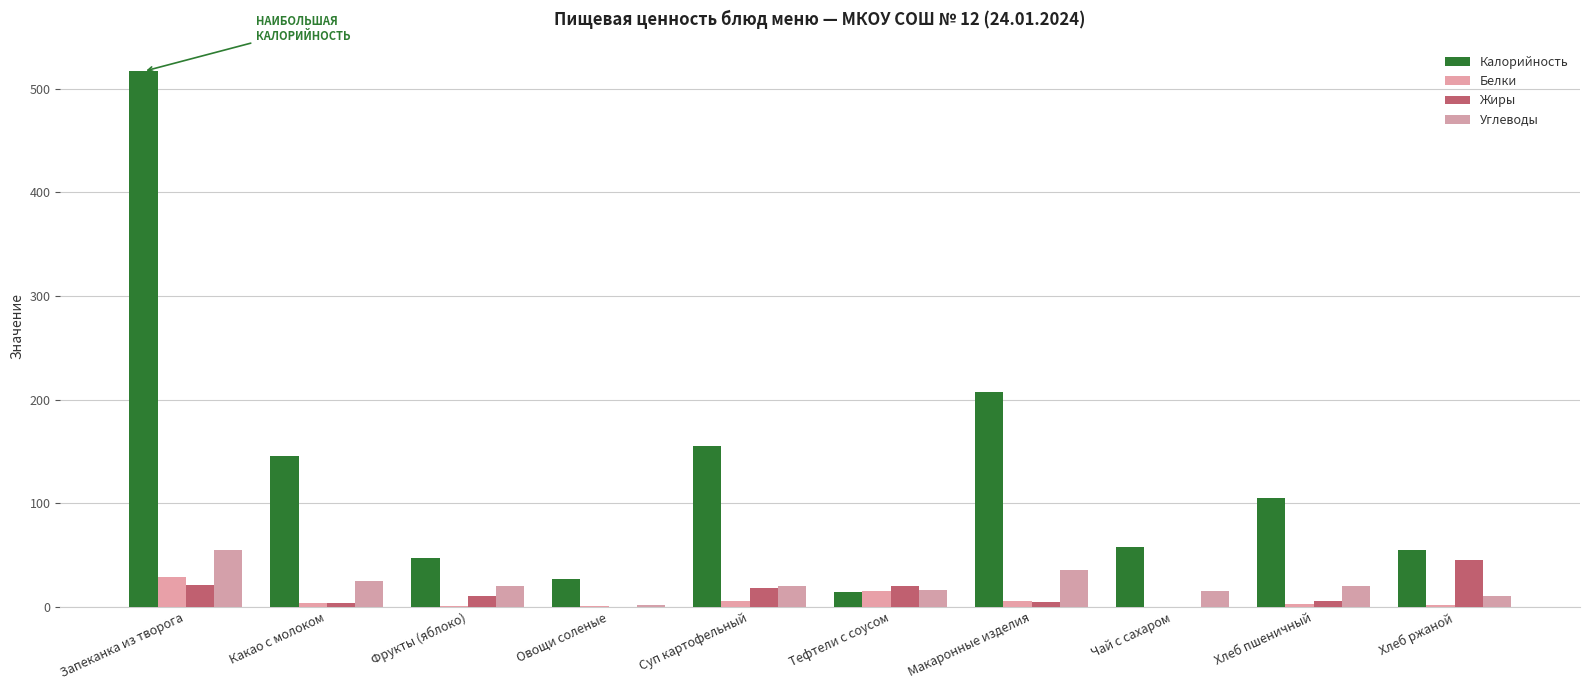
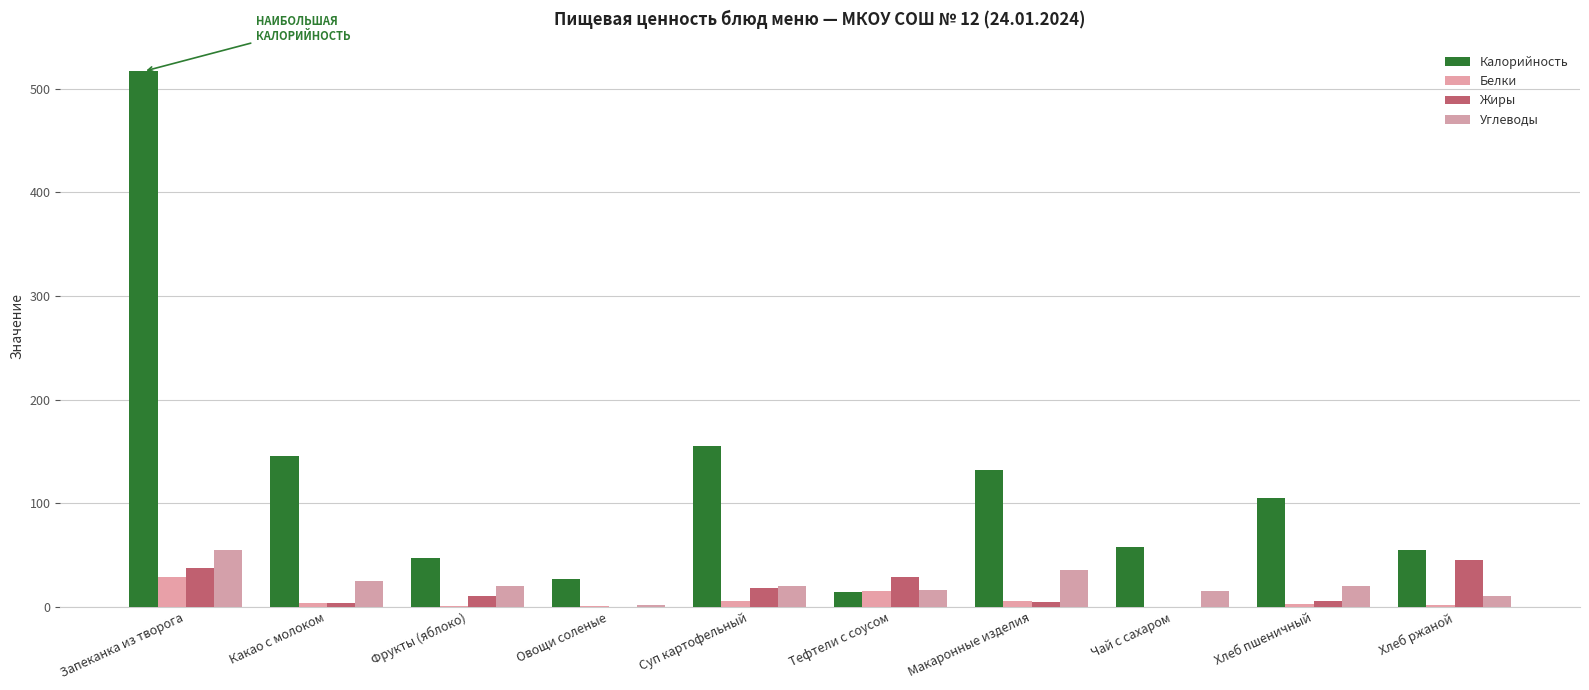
Жиры, Запеканка из творога: 21 -> 37
Жиры, Тефтели с соусом: 20 -> 29
Калорийность, Макаронные изделия: 207 -> 132
